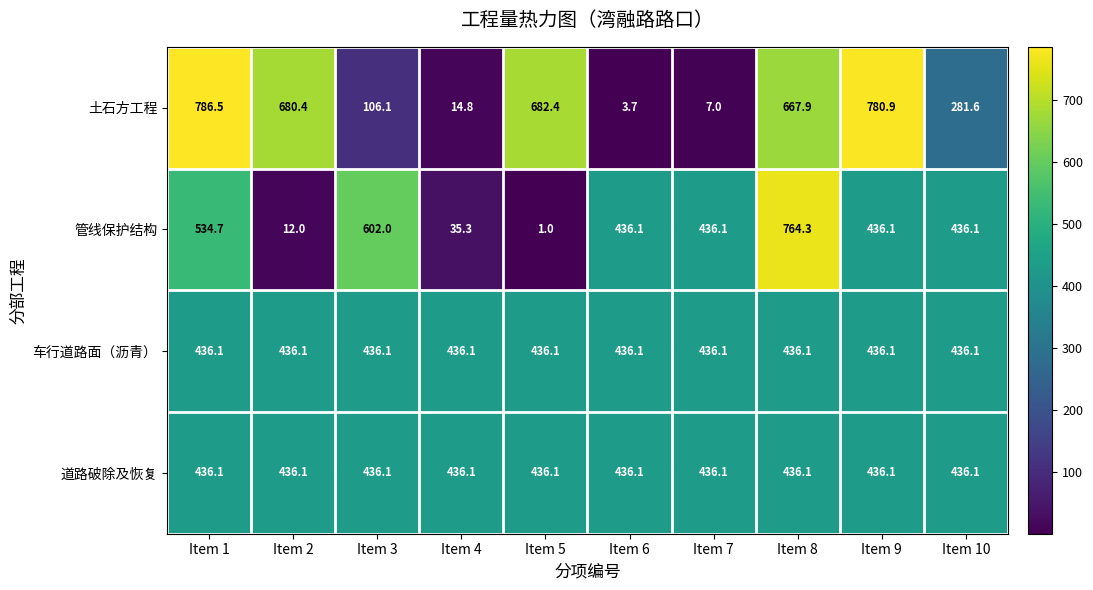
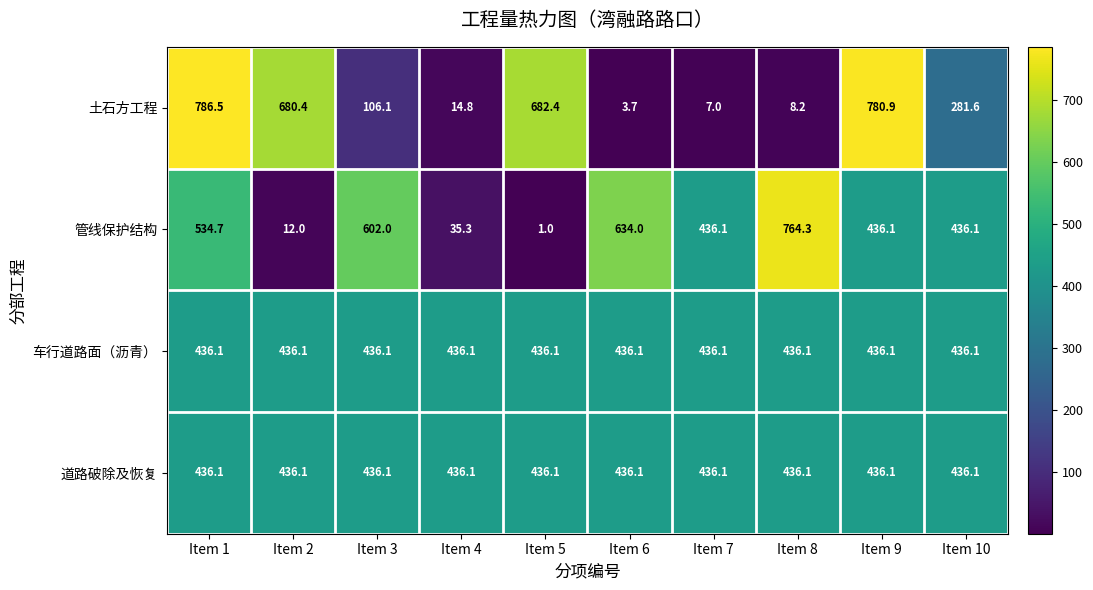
土石方工程, Item 8: 667.9 -> 8.2
管线保护结构, Item 6: 436.1 -> 634.0
